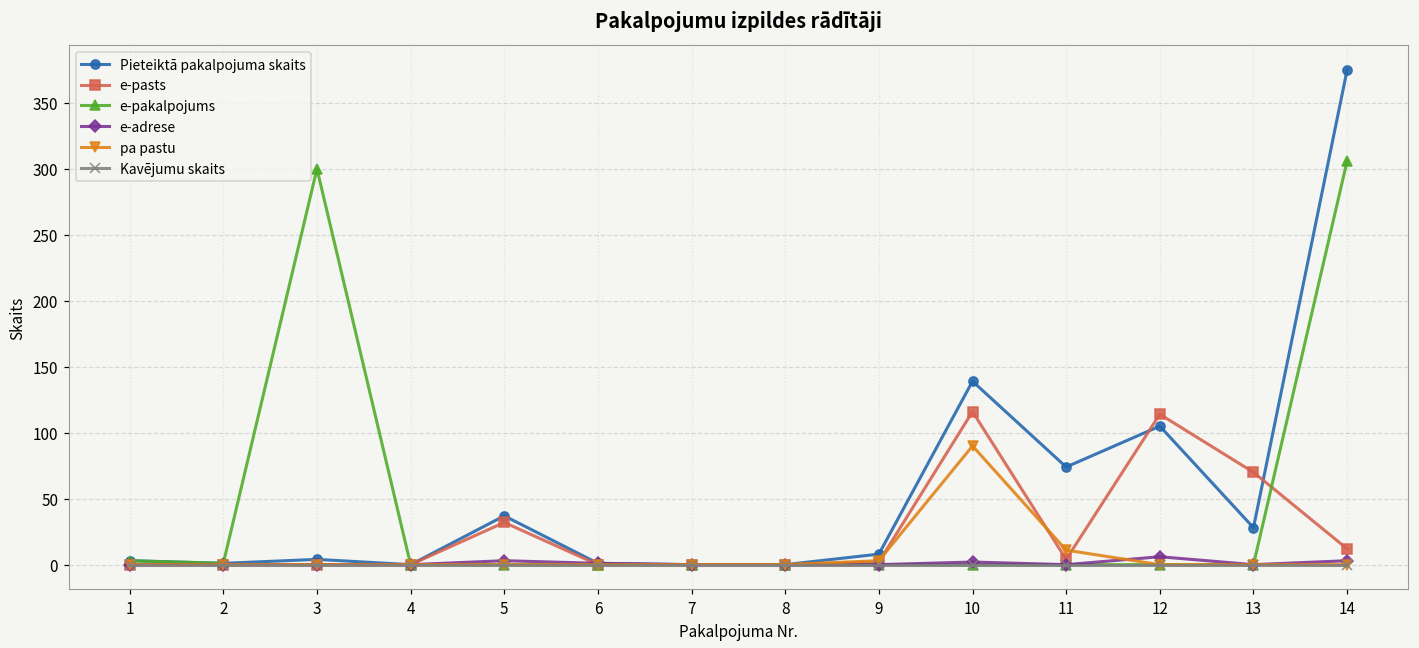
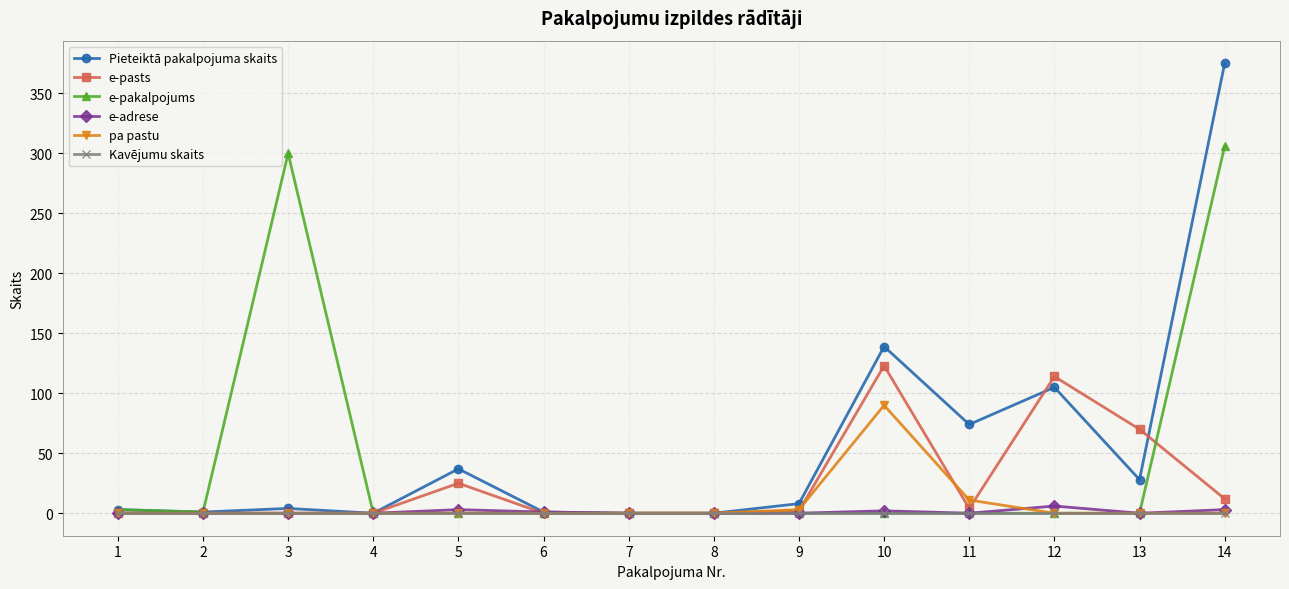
e-pasts, 5: 32 -> 25
e-pasts, 10: 116 -> 123
